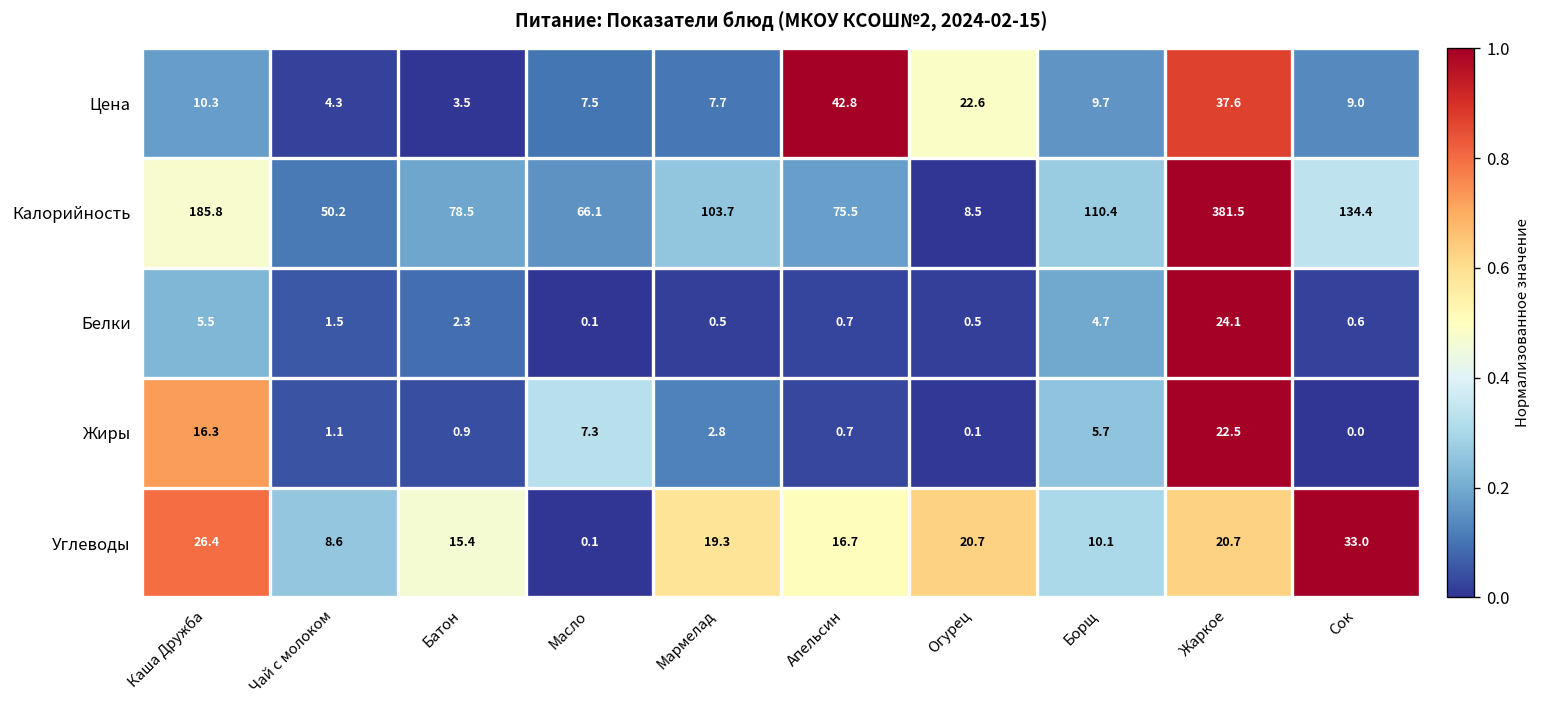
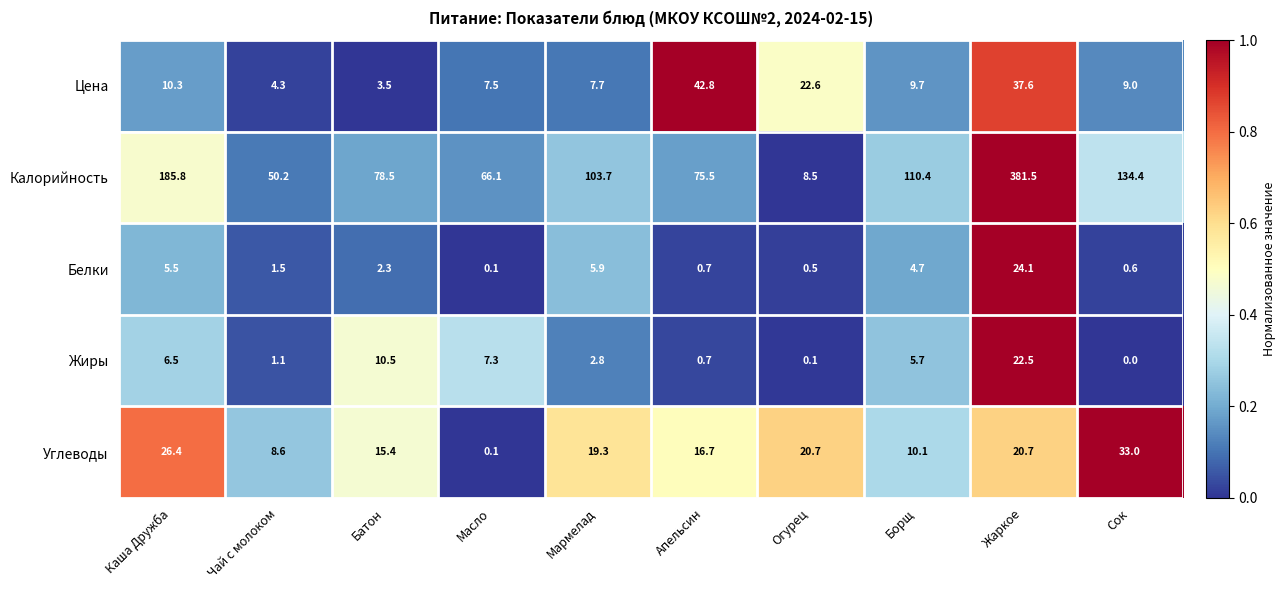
Белки, Мармелад: 0.5 -> 5.9
Жиры, Каша Дружба: 16.3 -> 6.5
Жиры, Батон: 0.9 -> 10.5
